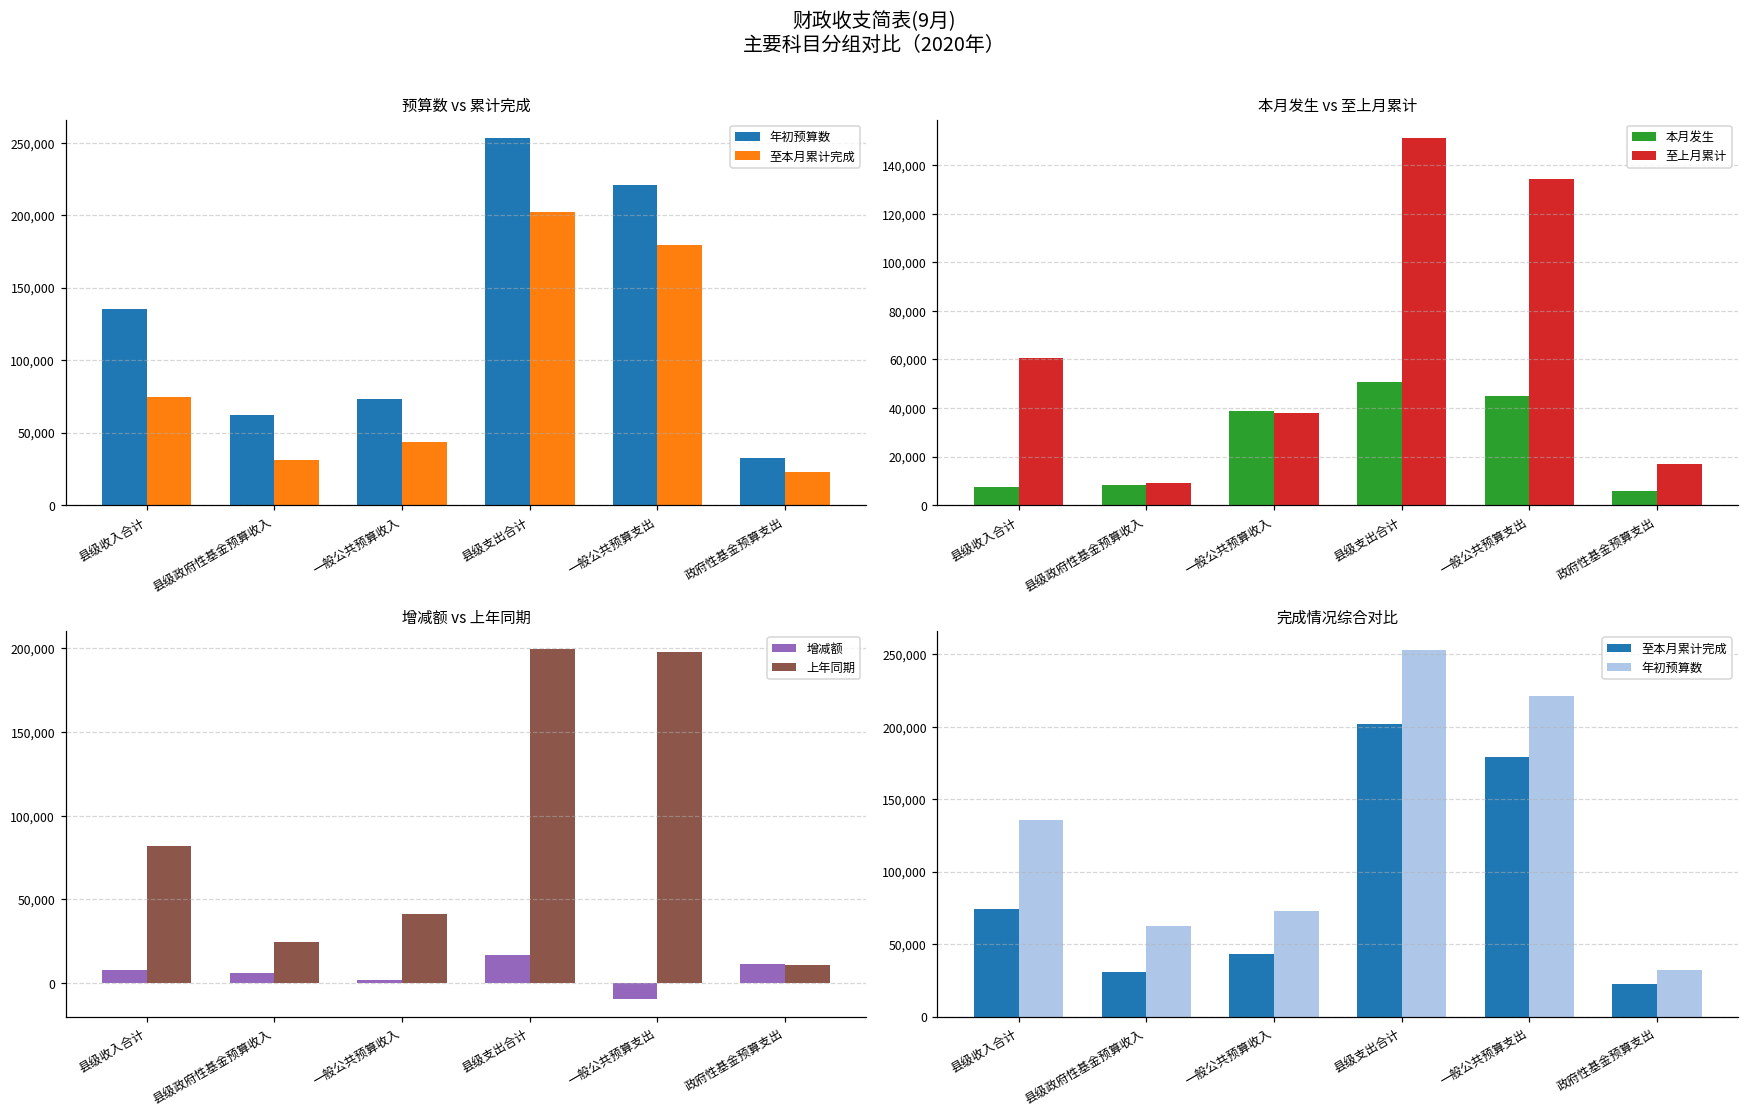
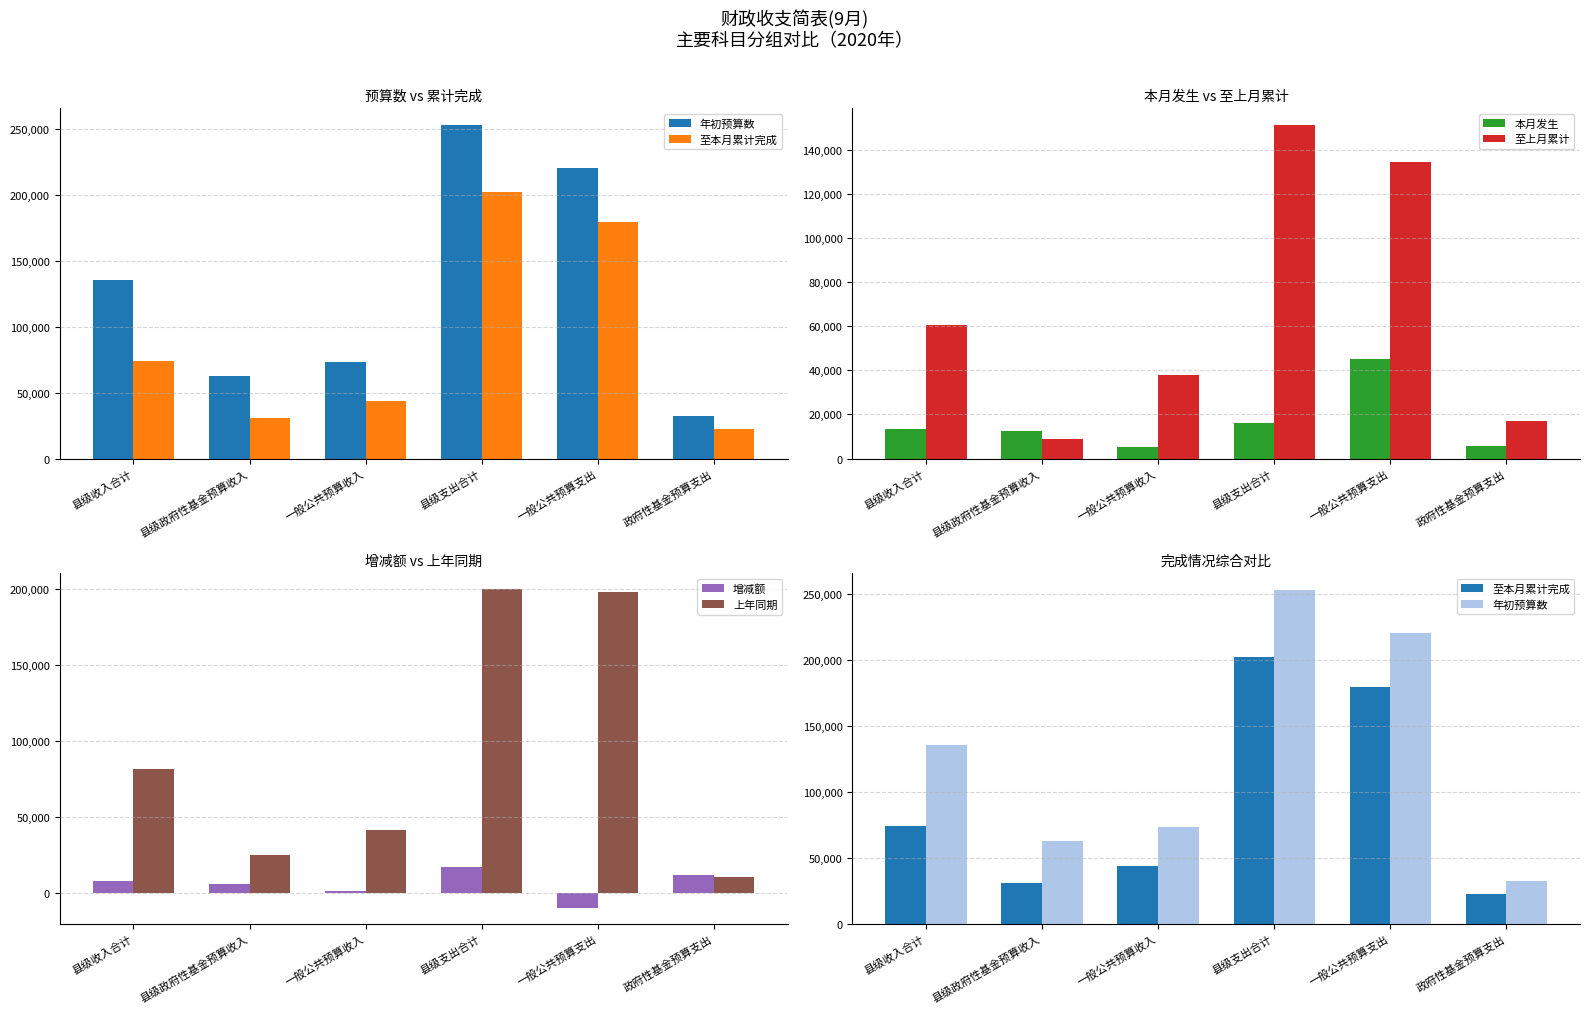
本月发生 vs 至上月累计, 本月发生, 县级收入合计: 7,000 -> 14,000
本月发生 vs 至上月累计, 本月发生, 县级政府性基金预算收入: 8,000 -> 12,000
本月发生 vs 至上月累计, 本月发生, 一般公共预算收入: 39,000 -> 5,000
本月发生 vs 至上月累计, 本月发生, 县级支出合计: 51,000 -> 16,000
